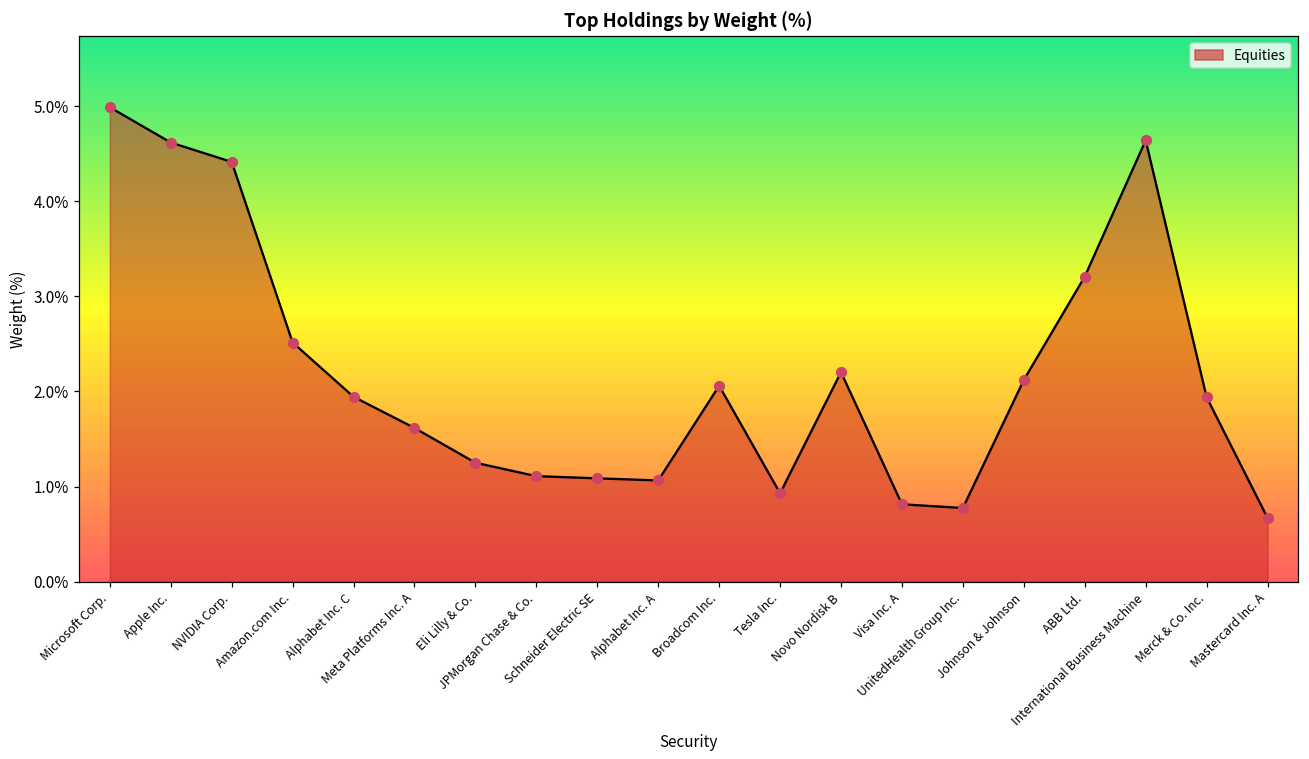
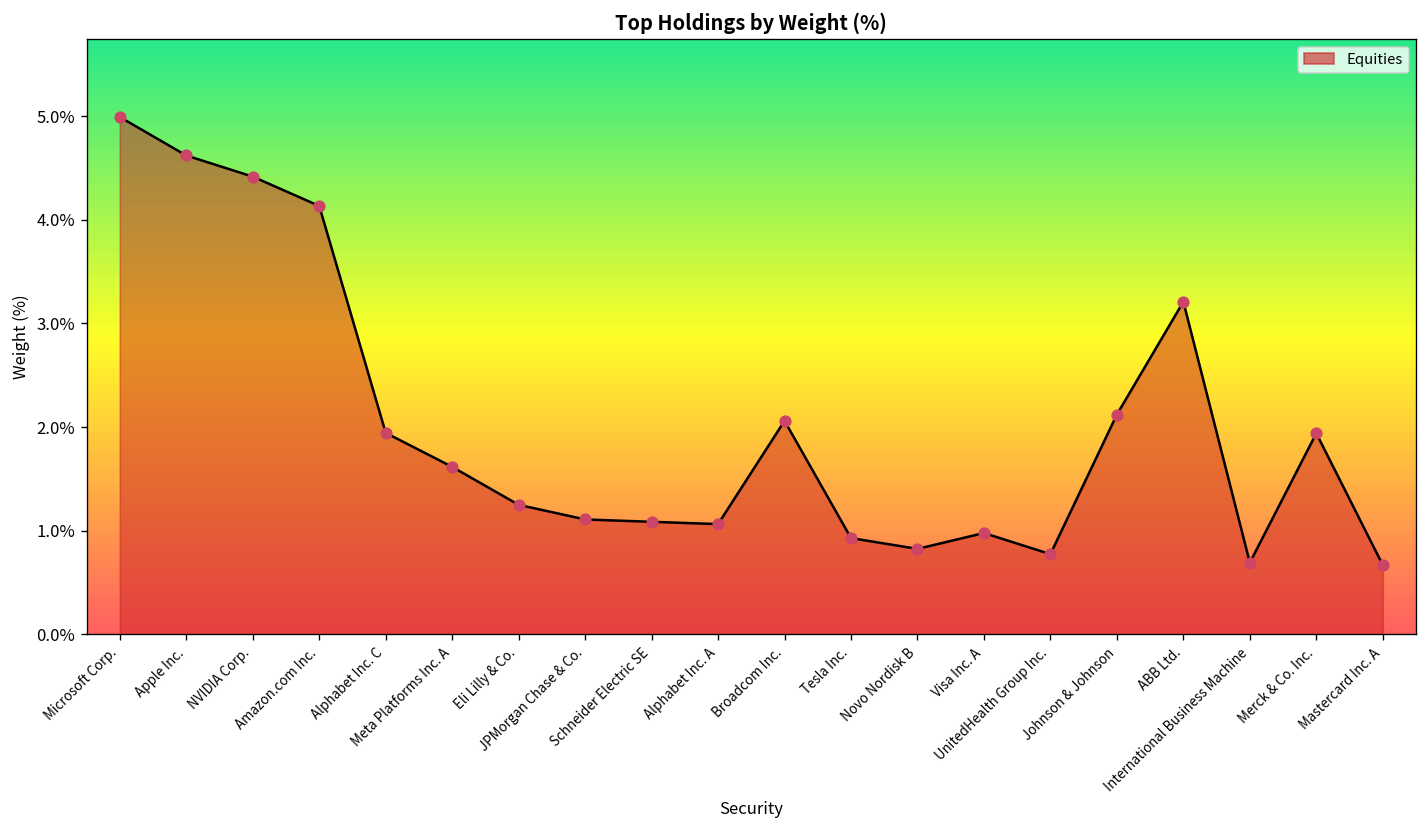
Amazon.com Inc.: 2.5% -> 4.1%
Novo Nordisk B: 2.2% -> 0.8%
Visa Inc. A: 0.8% -> 1.0%
International Business Machine: 4.6% -> 0.7%
